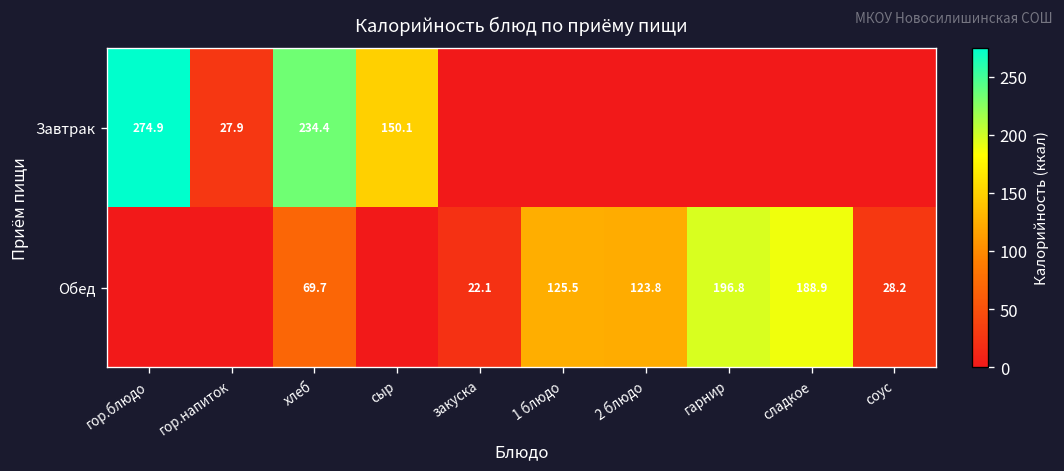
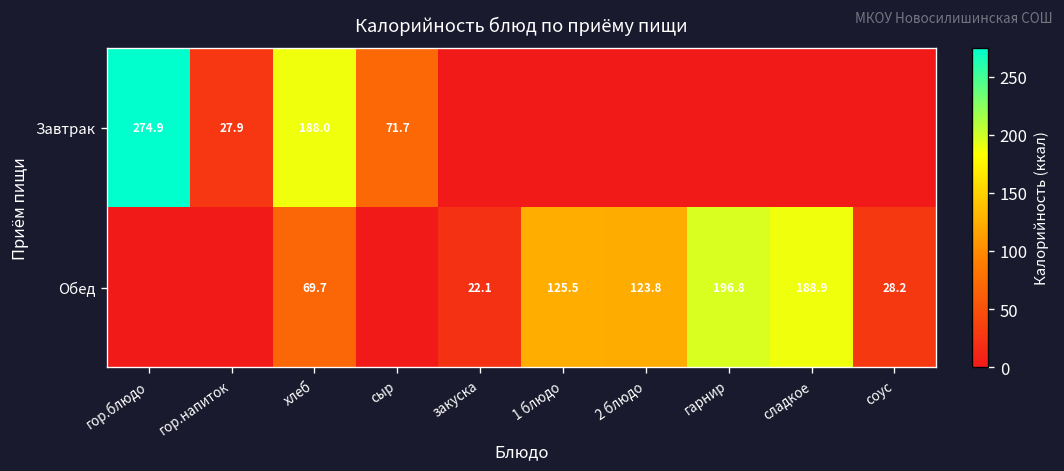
Завтрак, хлеб: 234.4 -> 188.0
Завтрак, сыр: 150.1 -> 71.7
